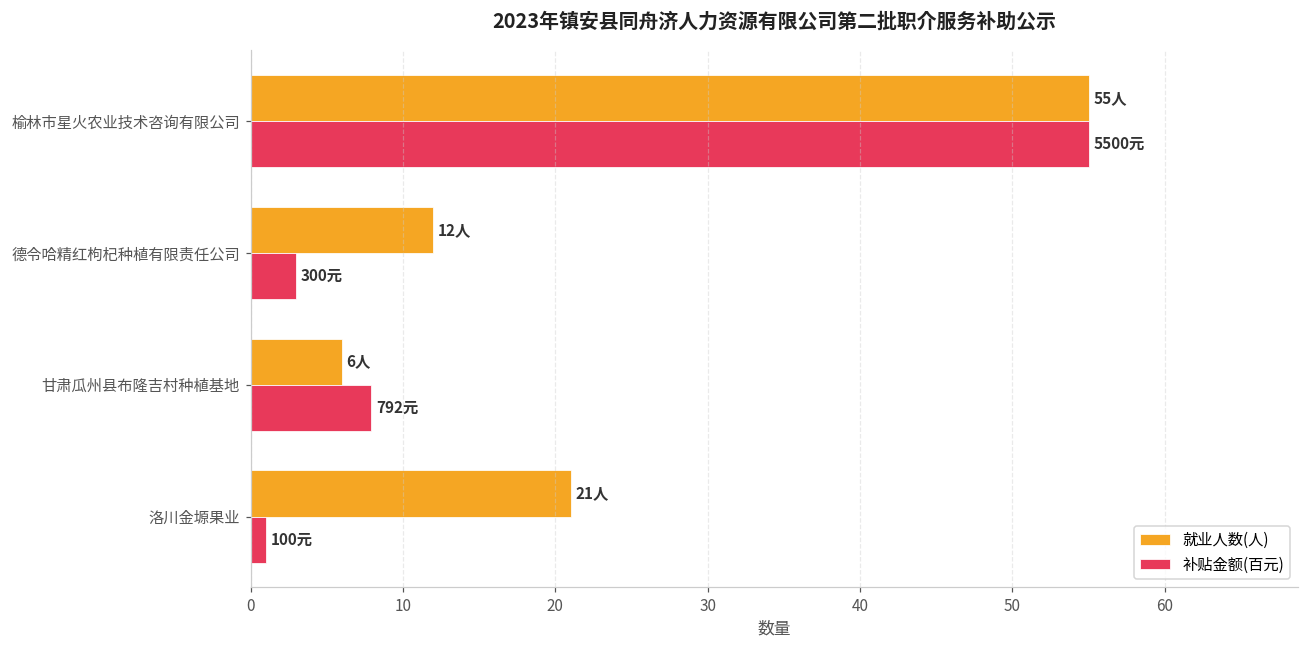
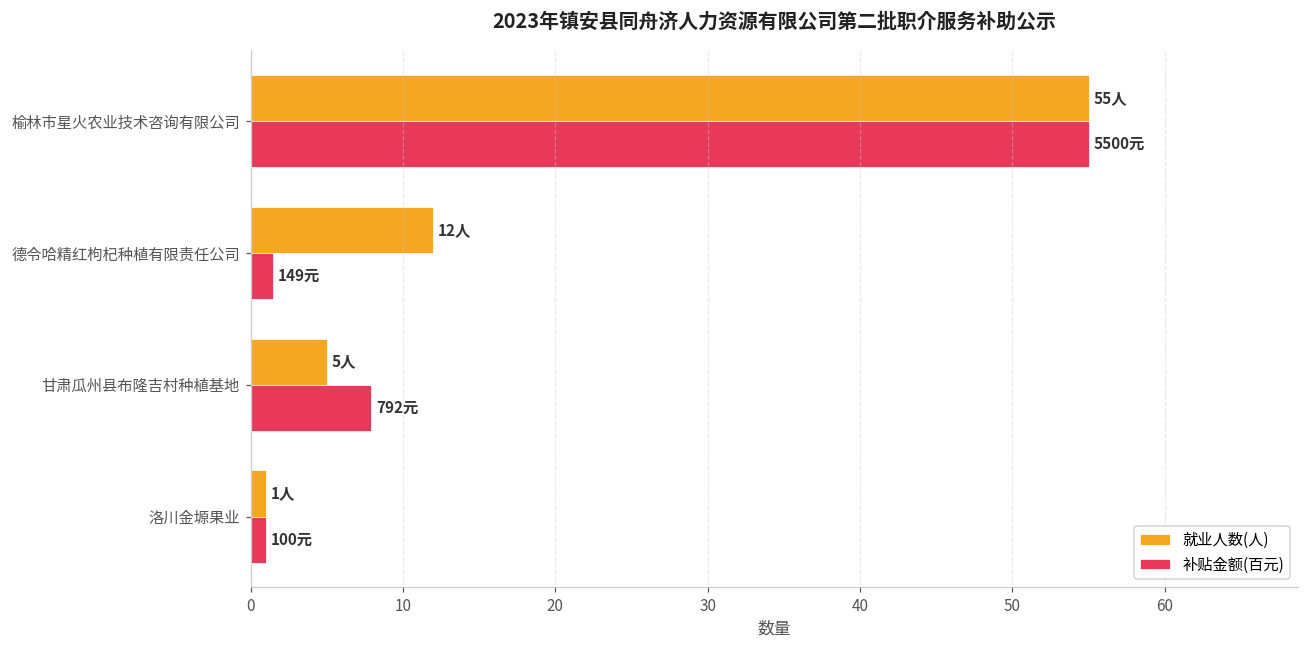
补贴金额(百元), 德令哈精红枸杞种植有限责任公司: 300元 -> 149元
就业人数(人), 甘肃瓜州县布隆吉村种植基地: 6人 -> 5人
就业人数(人), 洛川金塬果业: 21人 -> 1人
